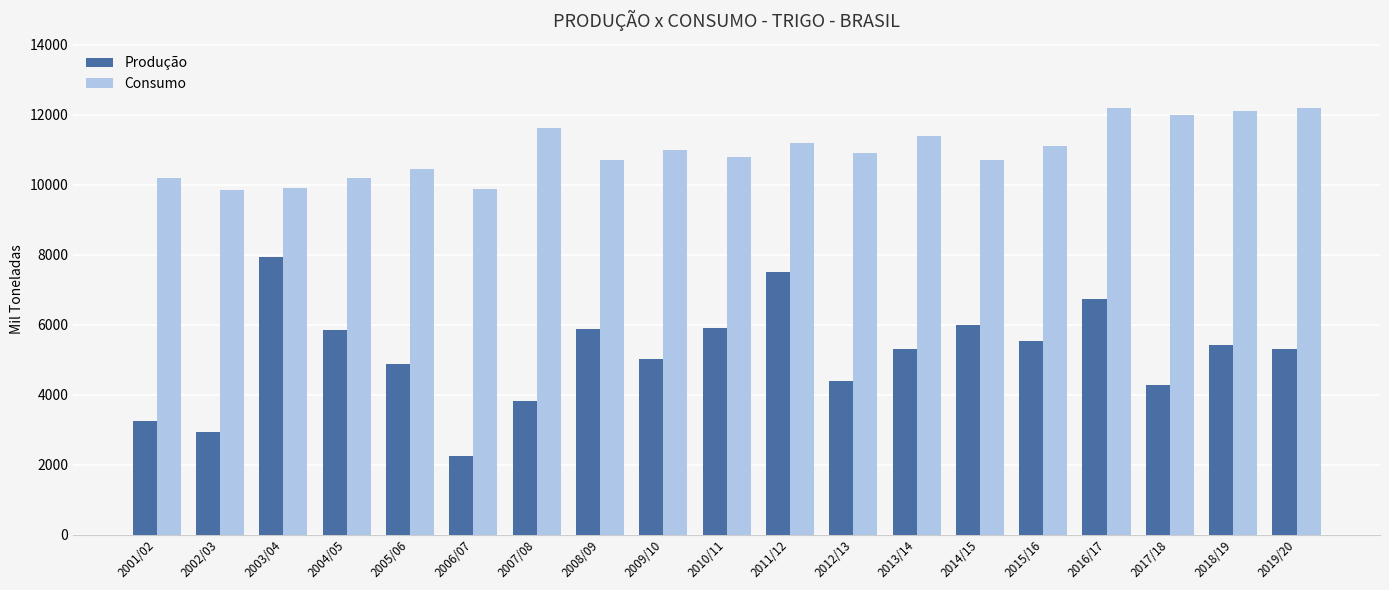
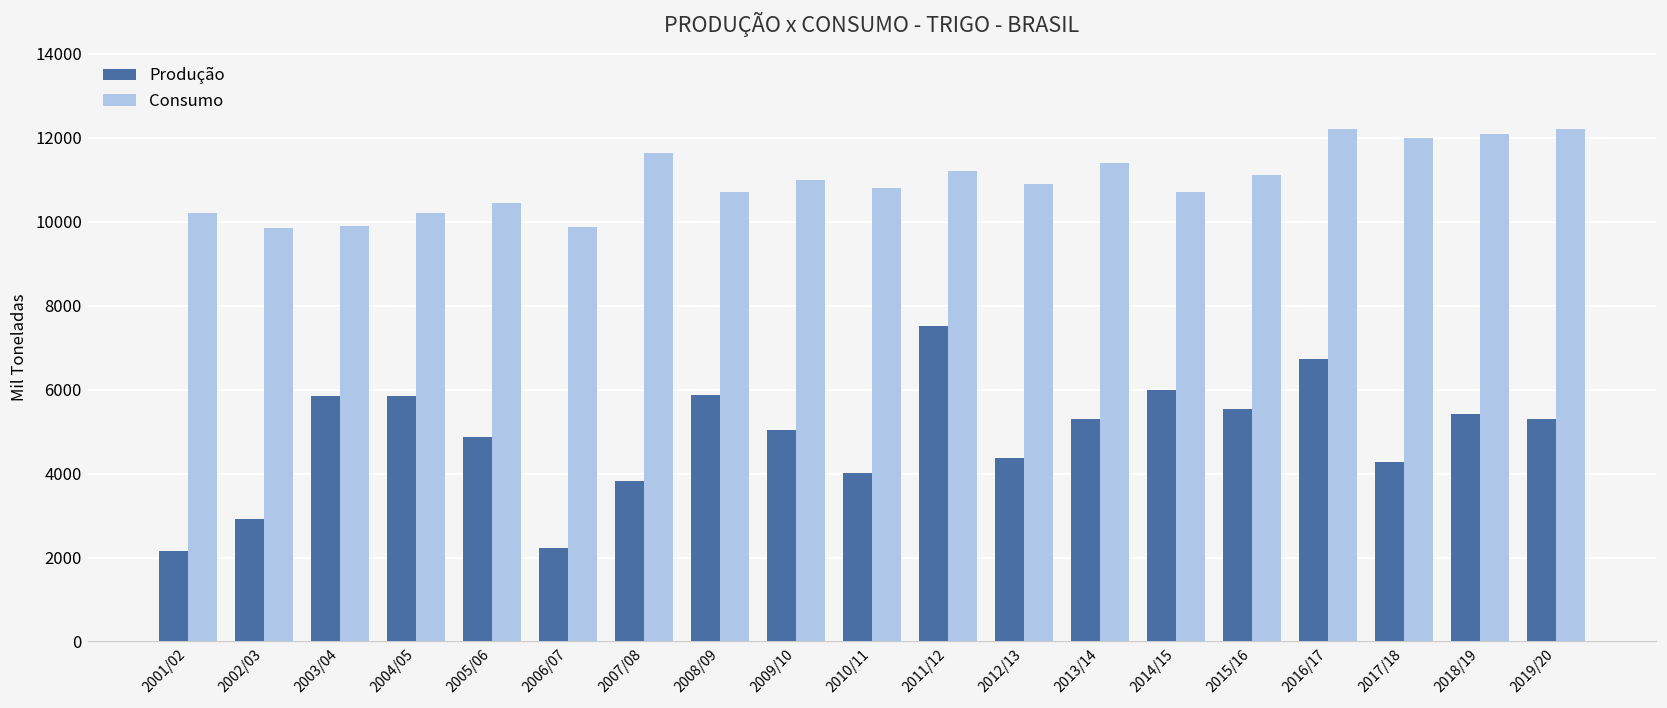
Produção, 2001/02: 3300 -> 2100
Produção, 2003/04: 7900 -> 5900
Produção, 2010/11: 5900 -> 4000
